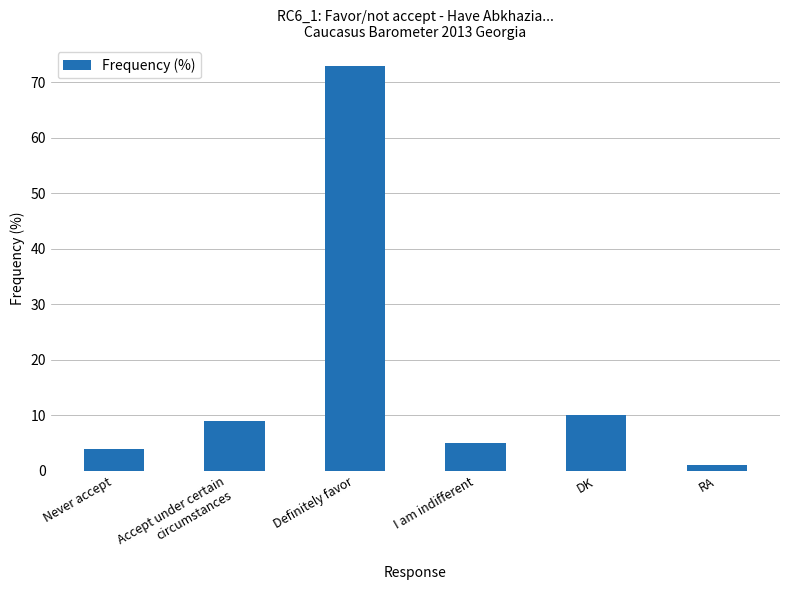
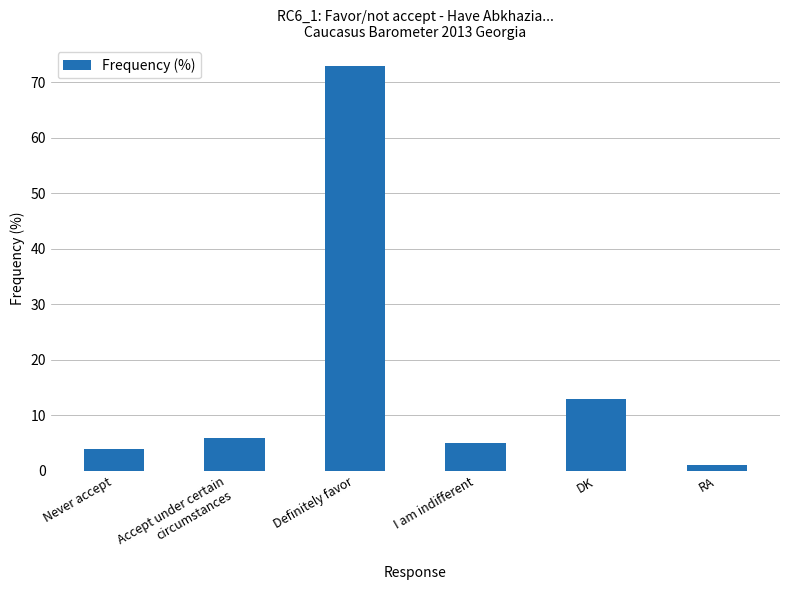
Accept under certain circumstances: 9 -> 6
DK: 10 -> 13
